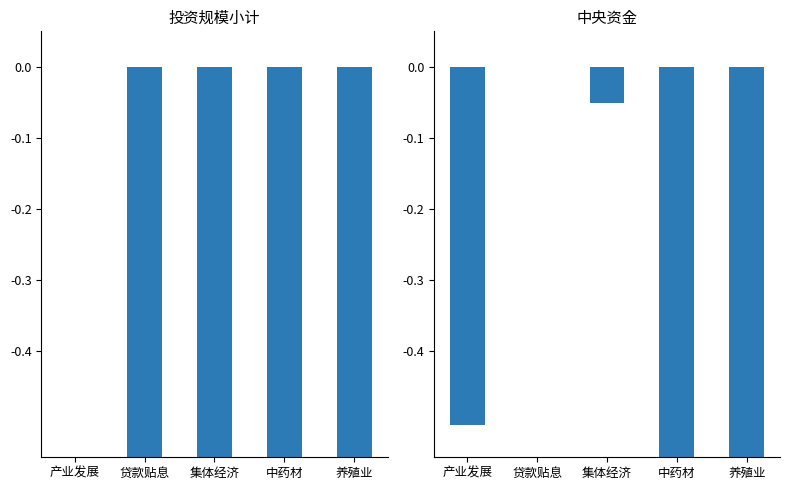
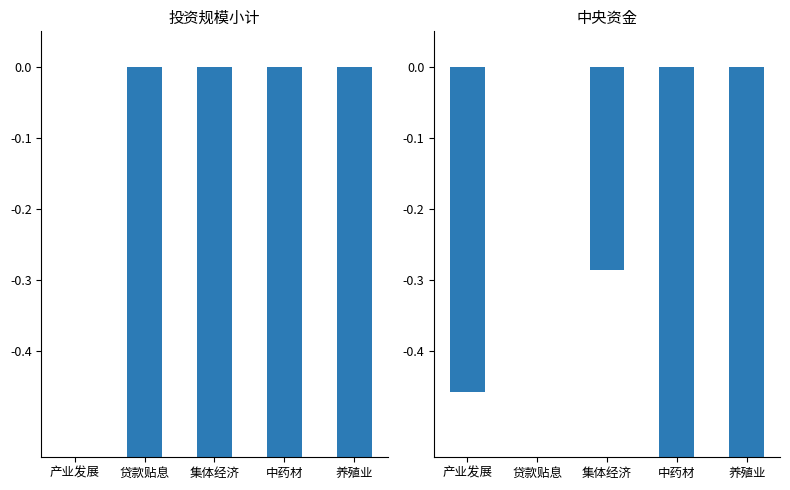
中央资金, 产业发展: -0.50 -> -0.46
中央资金, 集体经济: -0.05 -> -0.29
